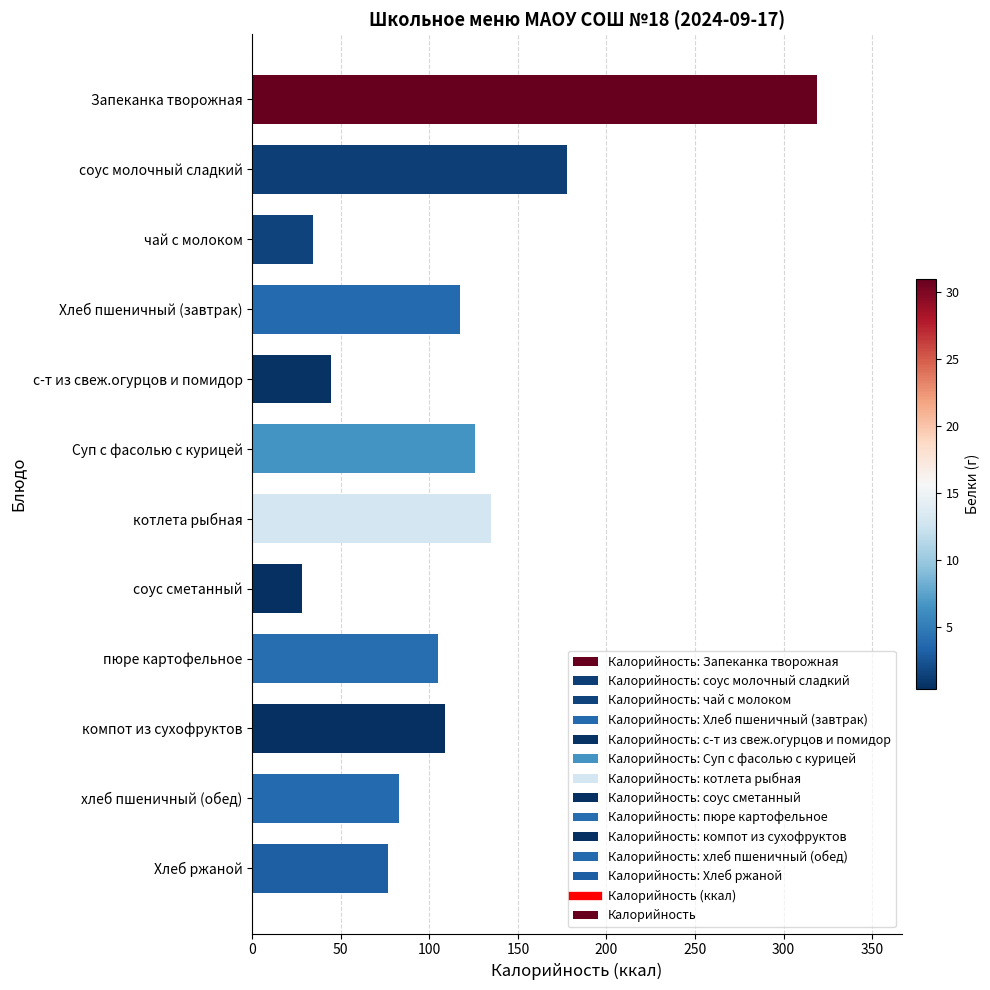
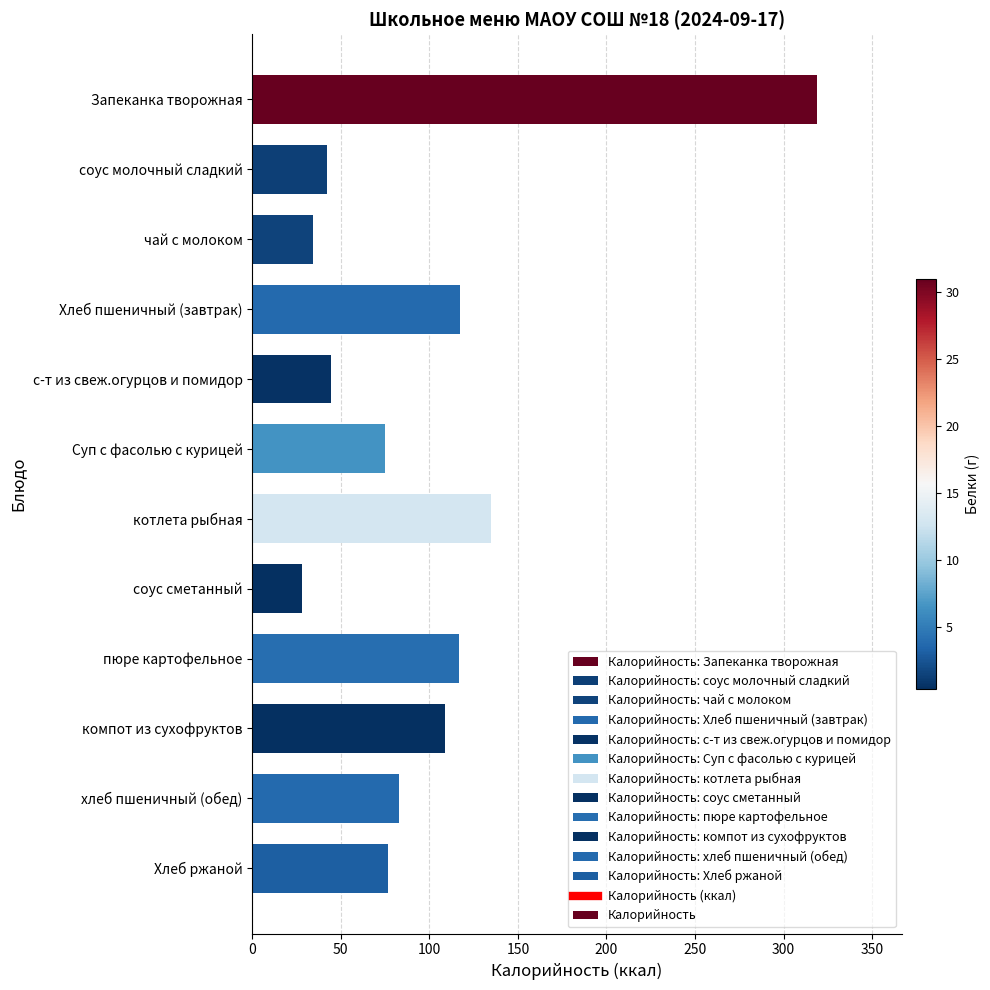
соус молочный сладкий: 178 -> 42
Суп с фасолью с курицей: 126 -> 75
пюре картофельное: 105 -> 117
